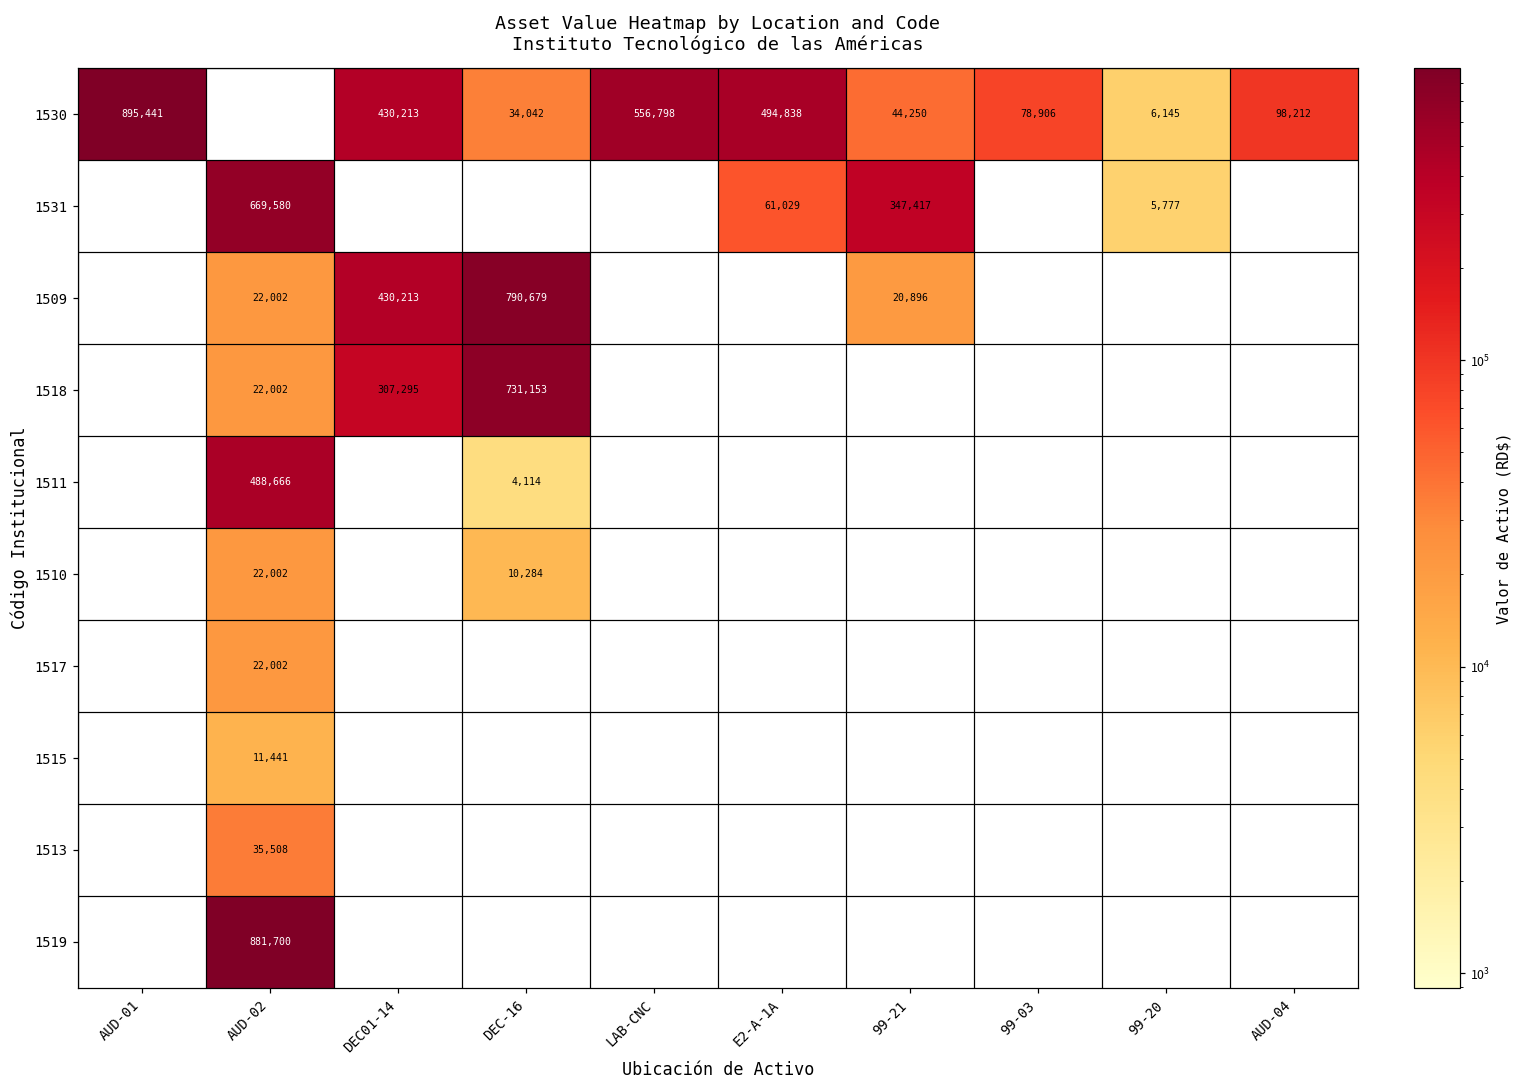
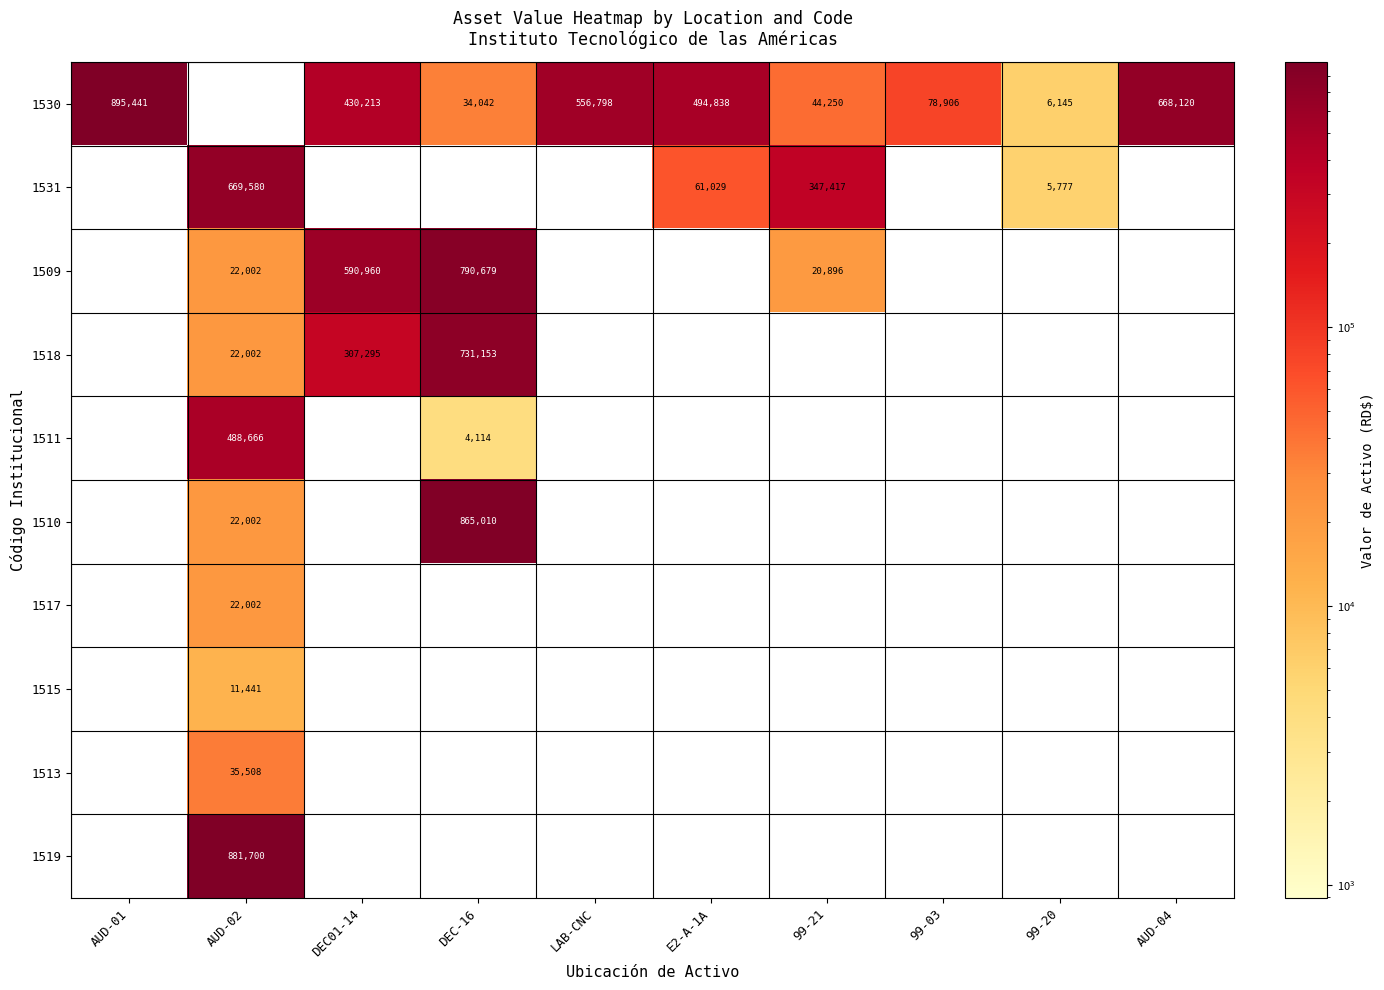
1530, AUD-04: 98,212 -> 668,120
1509, DEC01-14: 430,213 -> 590,960
1510, DEC-16: 10,284 -> 865,010
